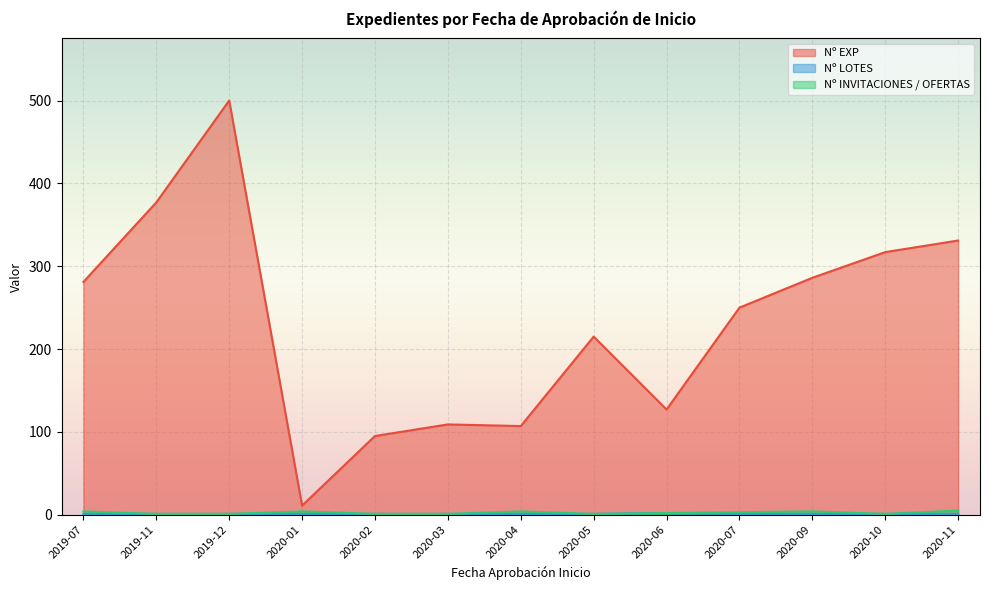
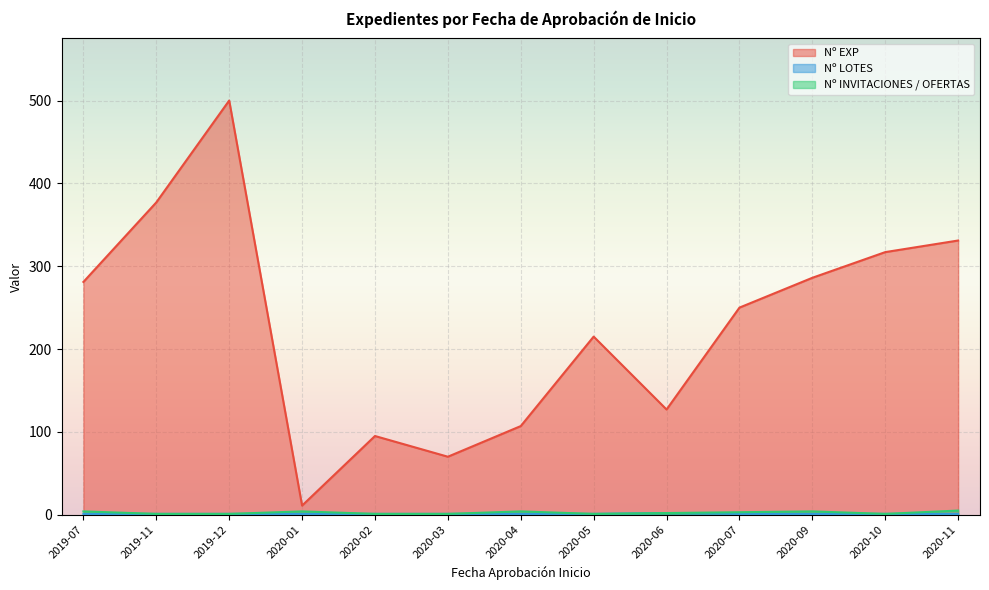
Nº EXP, 2020-03: 110 -> 70
